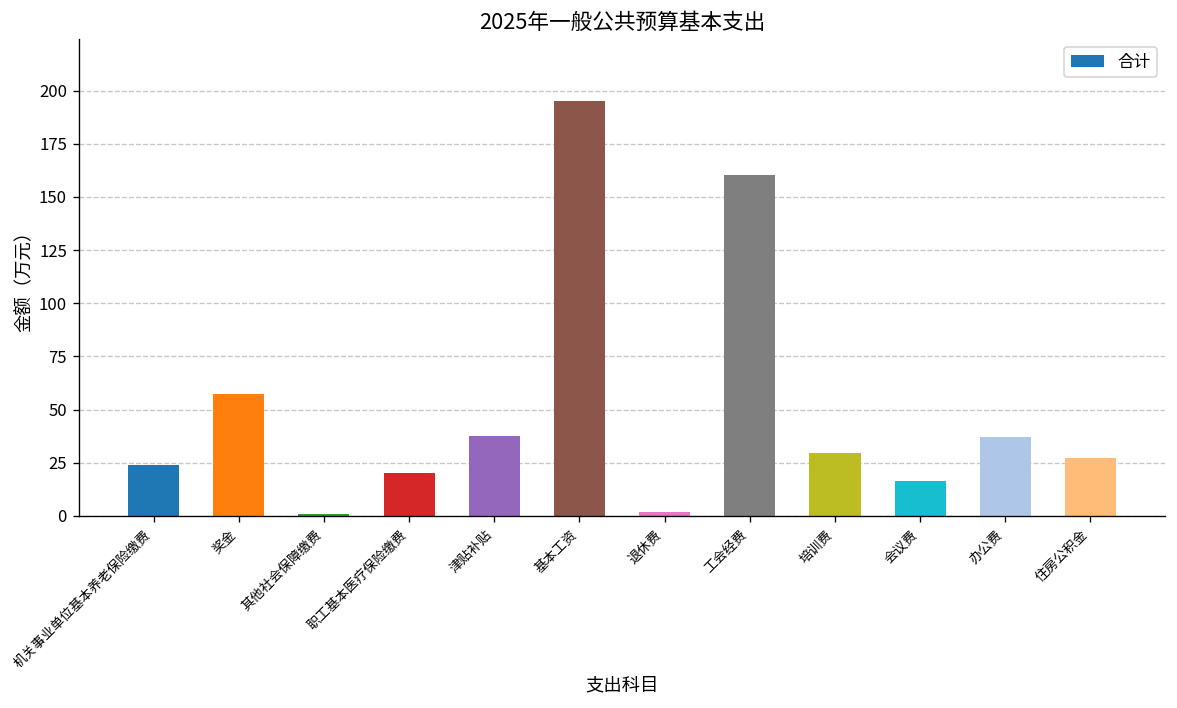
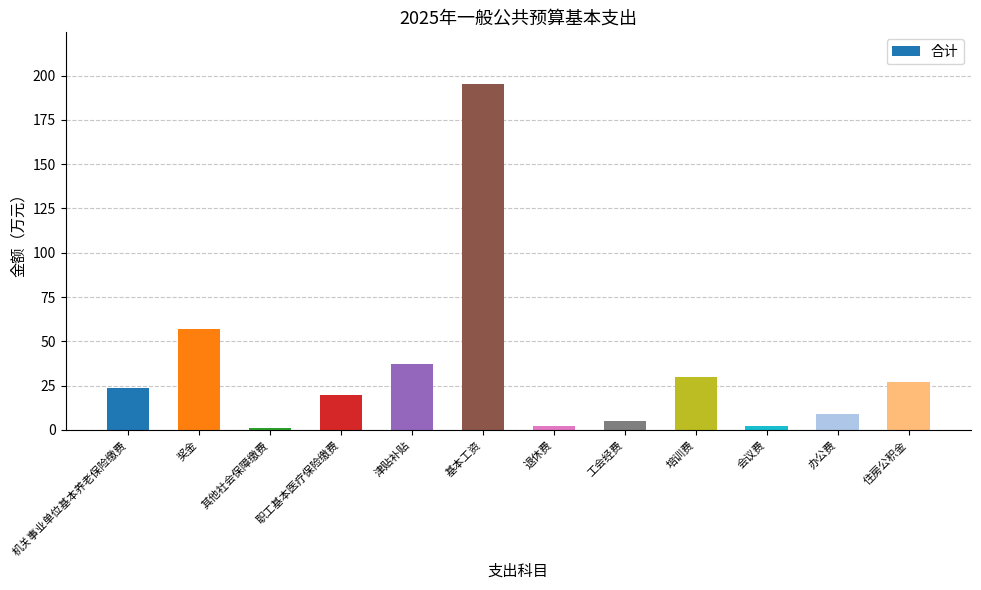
工会经费: 160 -> 5
会议费: 17 -> 2
办公费: 37 -> 9
